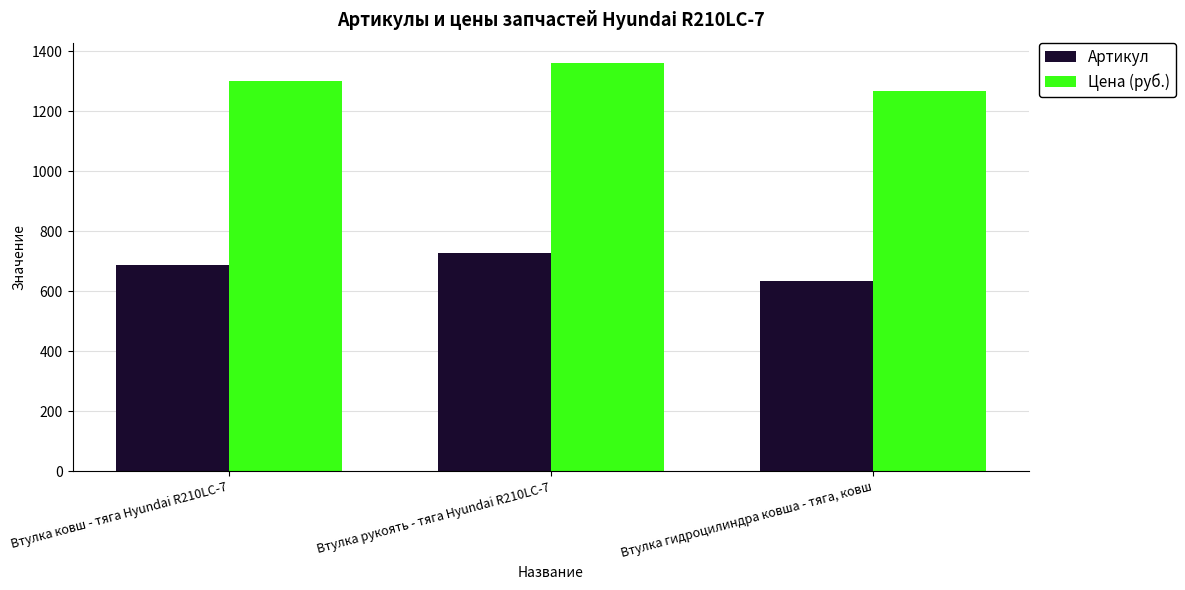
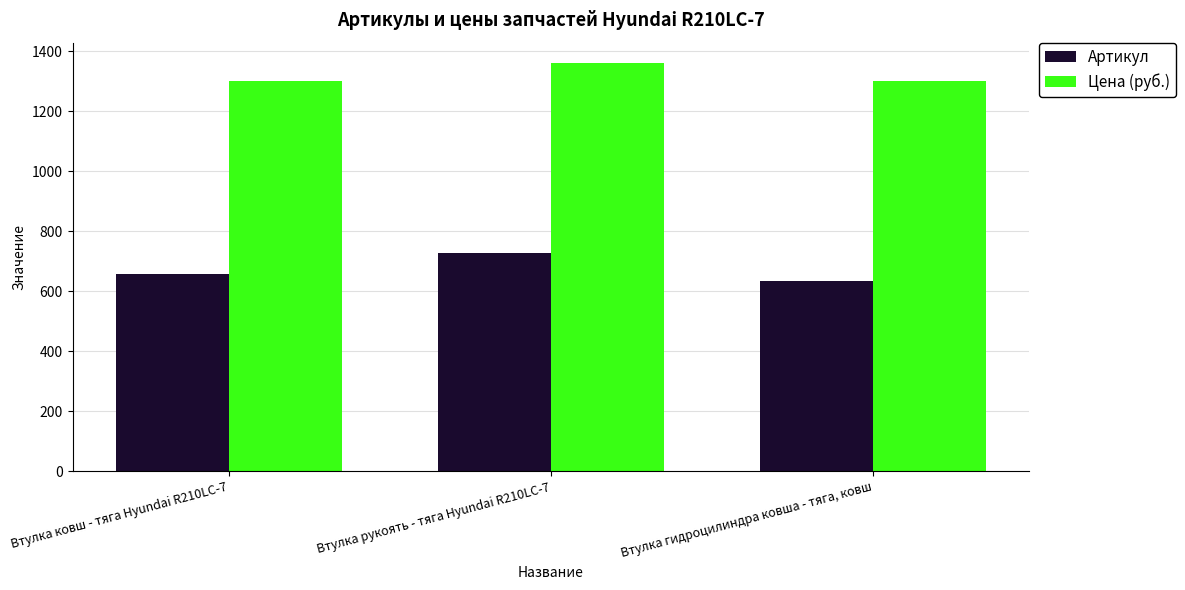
Артикул, Втулка ковш - тяга Hyundai R210LC-7: 690 -> 660
Цена (руб.), Втулка гидроцилиндра ковша - тяга, ковш: 1270 -> 1300
